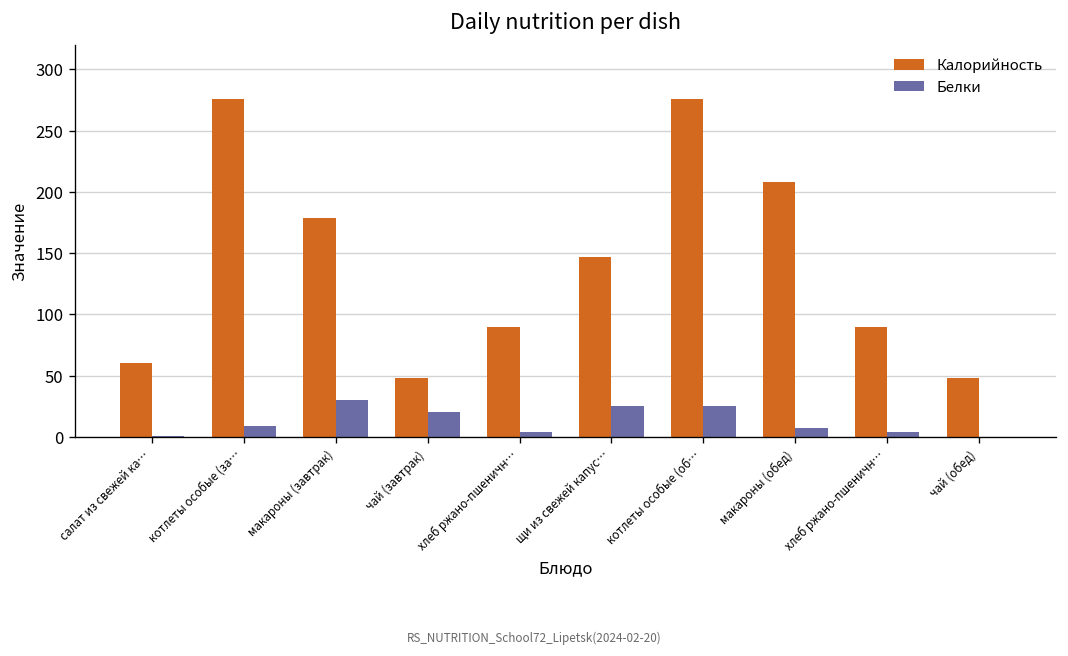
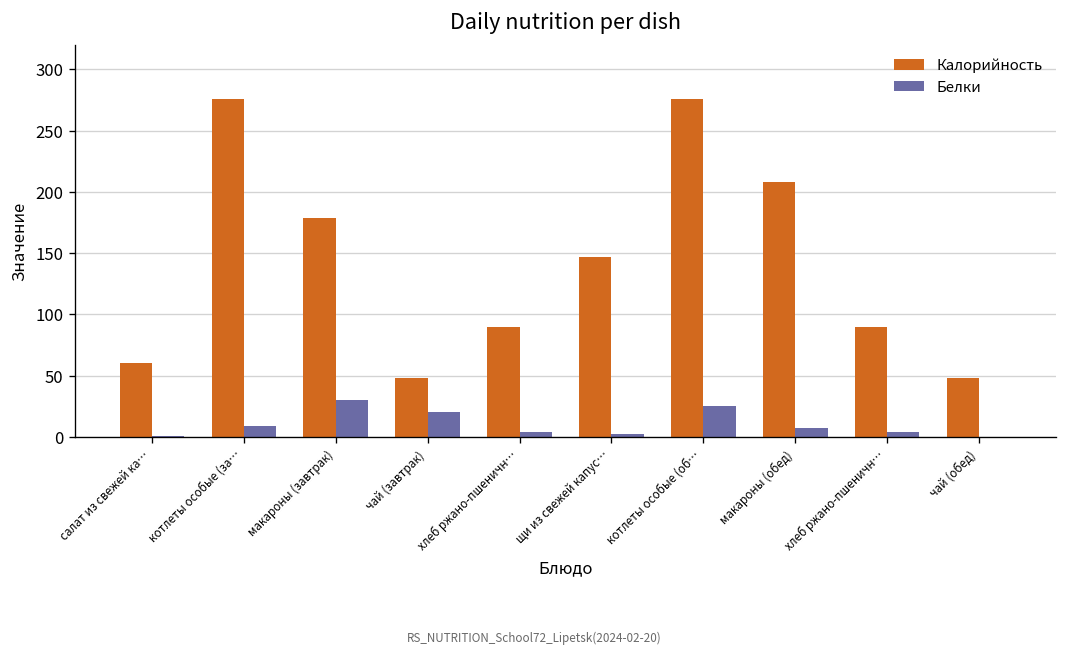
Белки, щи из свежей капус…: 25 -> 2
